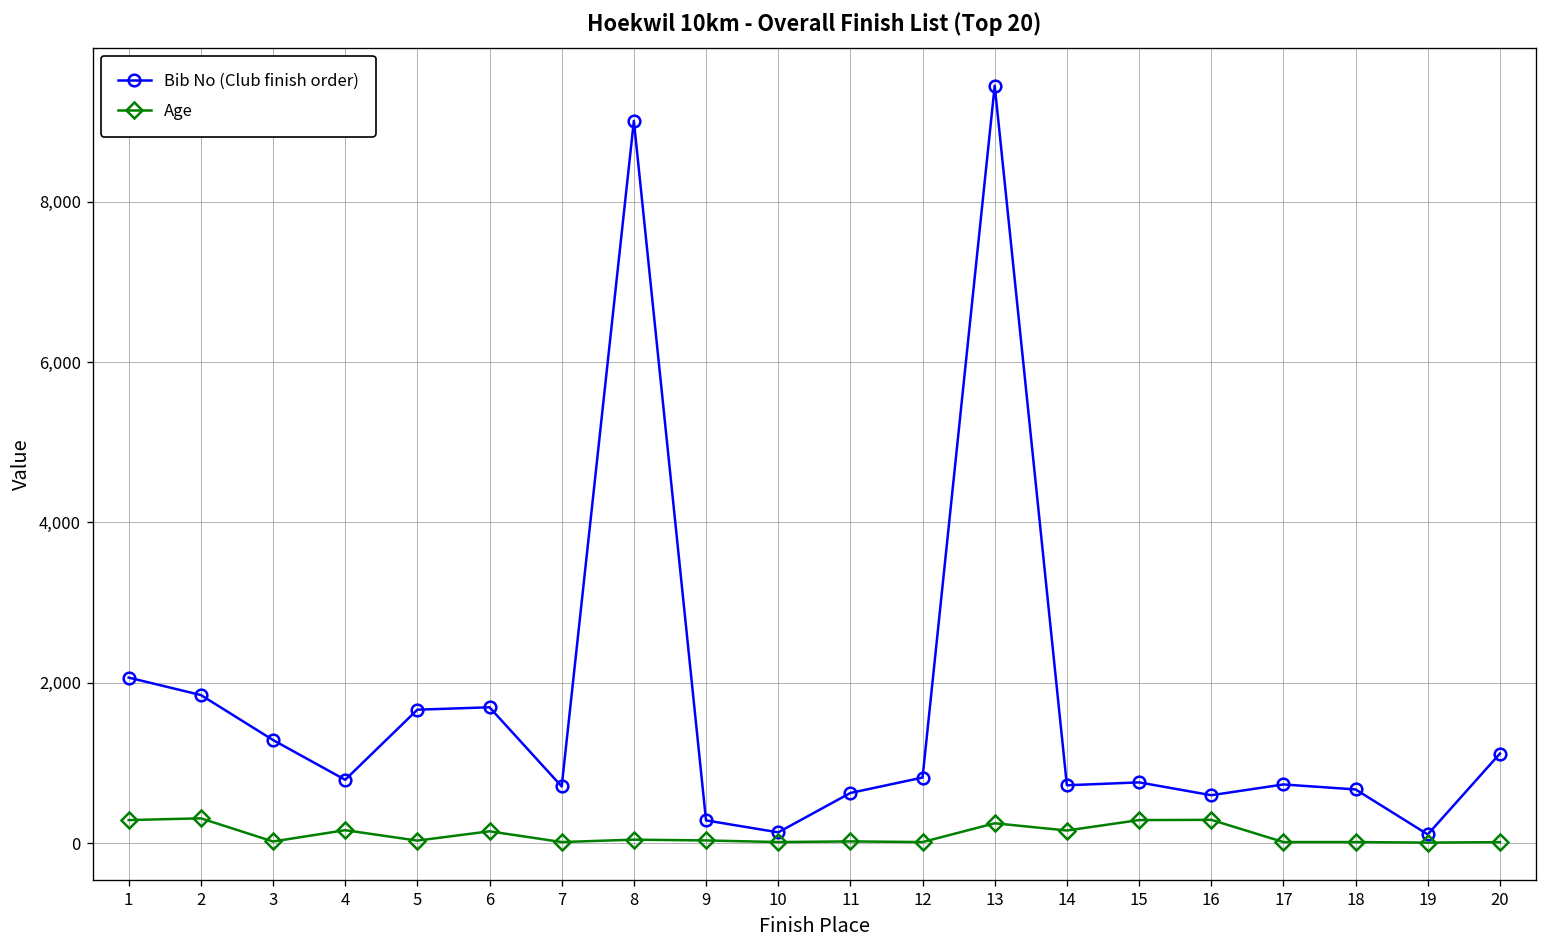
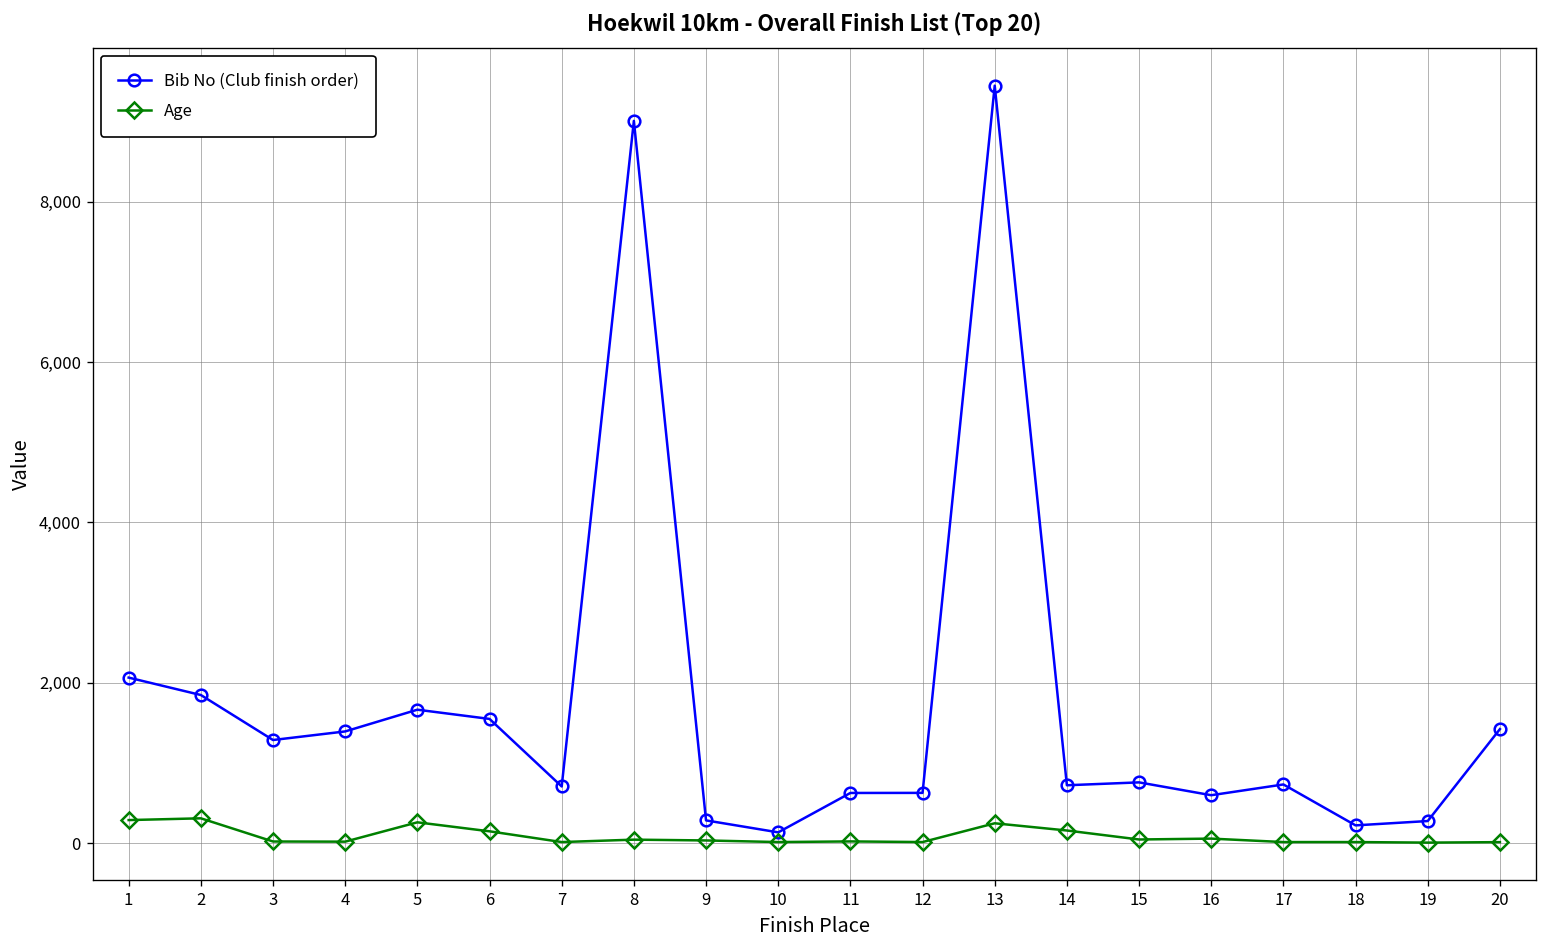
Bib No (Club finish order), 4: 800 -> 1,400
Age, 4: 200 -> 0
Age, 5: 0 -> 300
Bib No (Club finish order), 6: 1,700 -> 1,600
Bib No (Club finish order), 12: 800 -> 600
Age, 15: 300 -> 0
Age, 16: 300 -> 100
Bib No (Club finish order), 18: 700 -> 200
Bib No (Club finish order), 19: 100 -> 300
Bib No (Club finish order), 20: 1,100 -> 1,400
